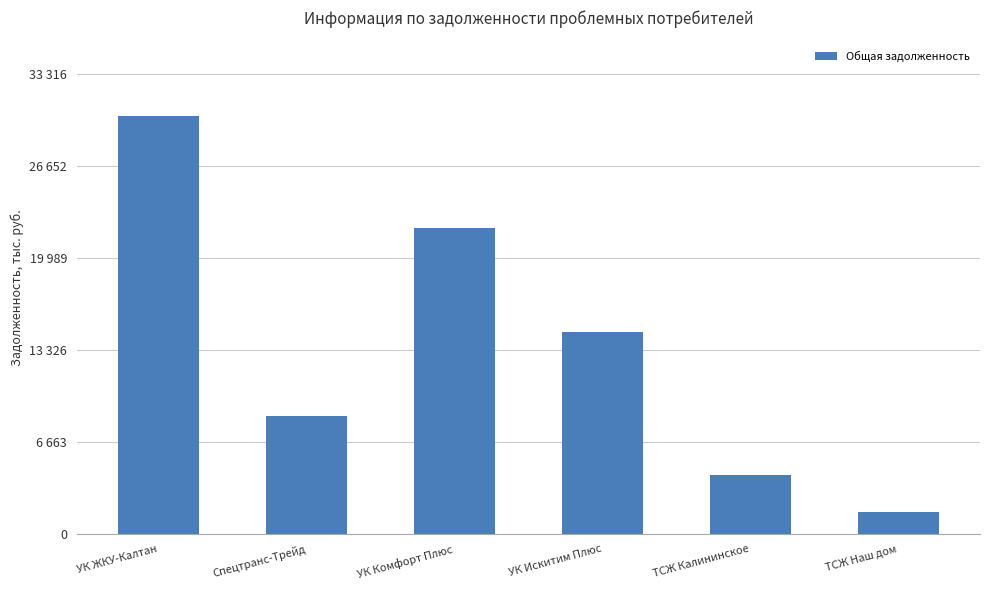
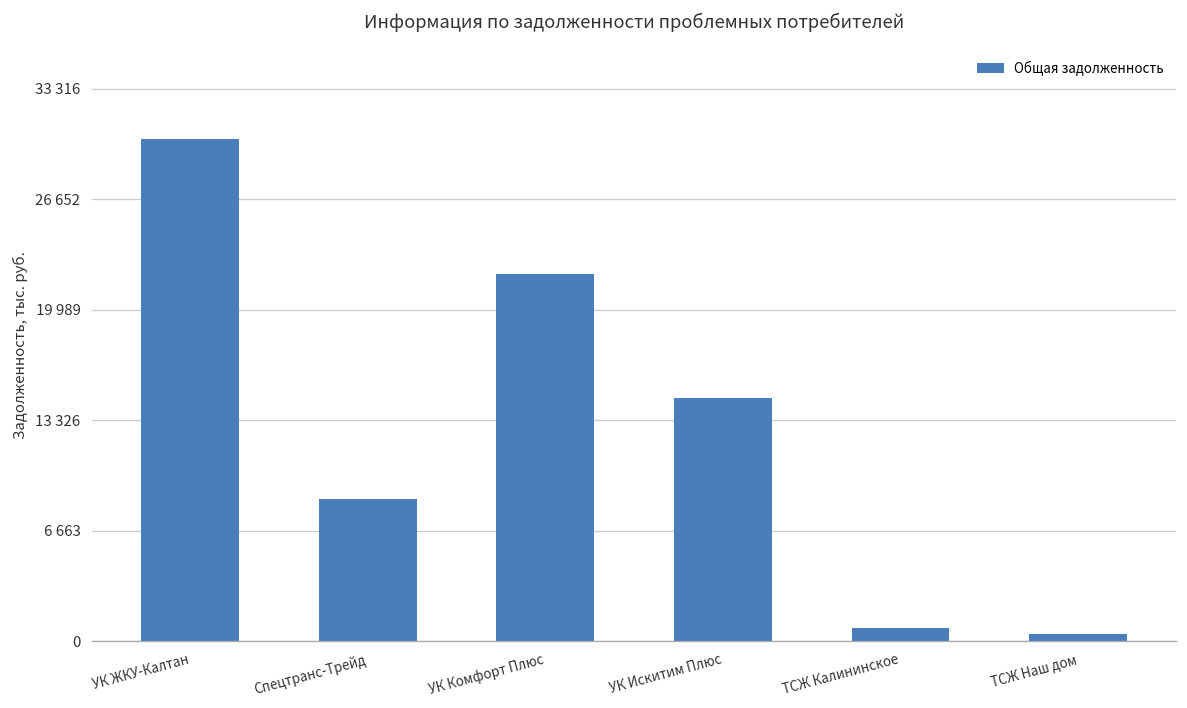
ТСЖ Калининское: 4300 -> 800
ТСЖ Наш дом: 1600 -> 400
